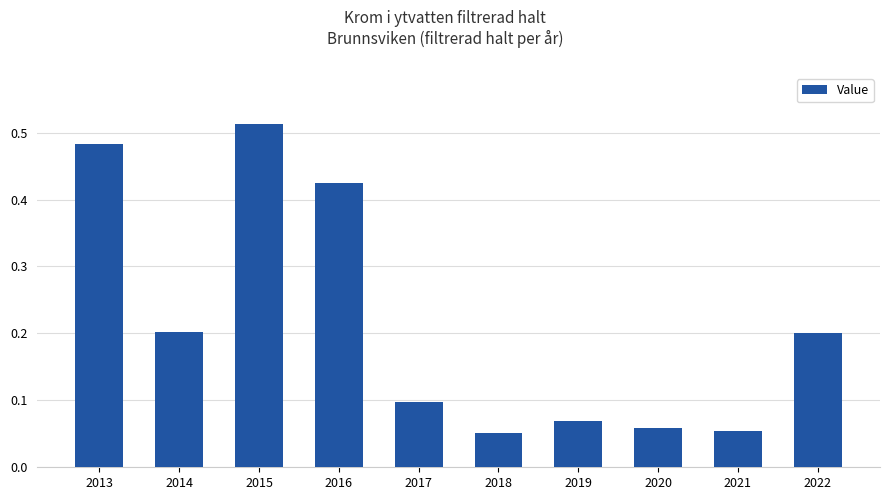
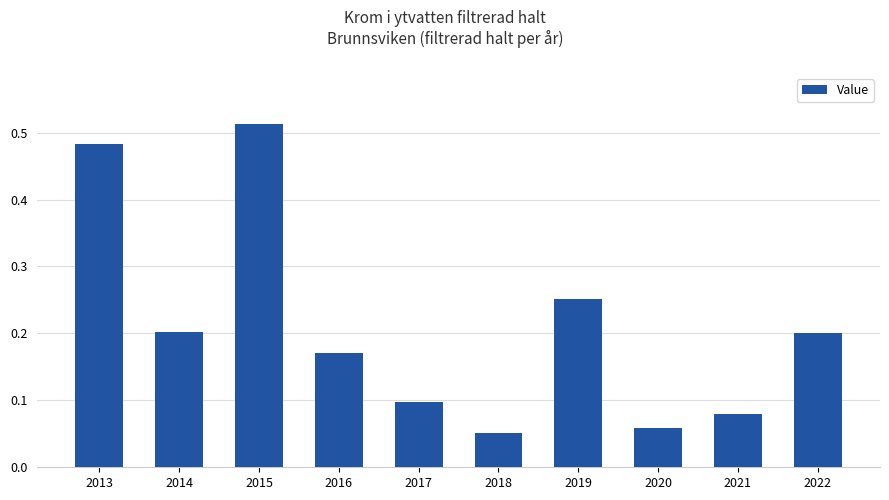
2016: 0.43 -> 0.17
2019: 0.07 -> 0.25
2021: 0.05 -> 0.08
